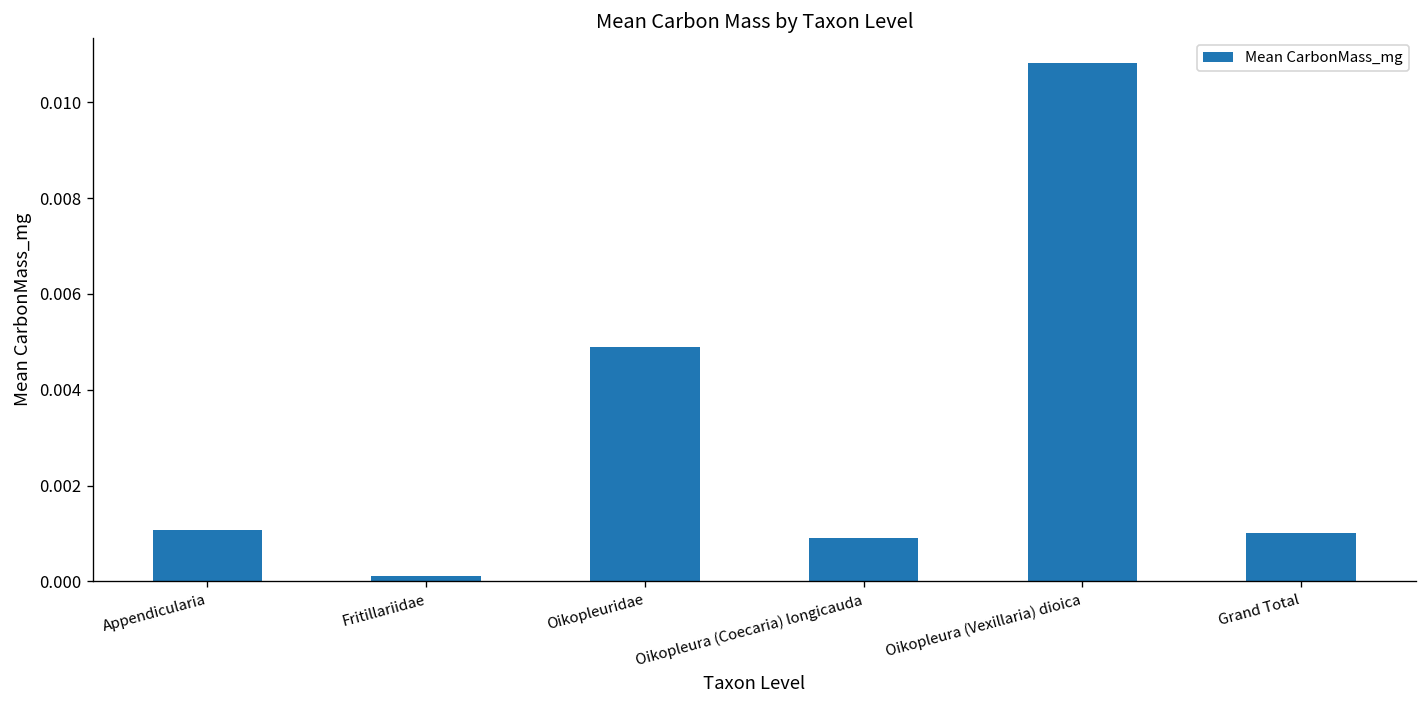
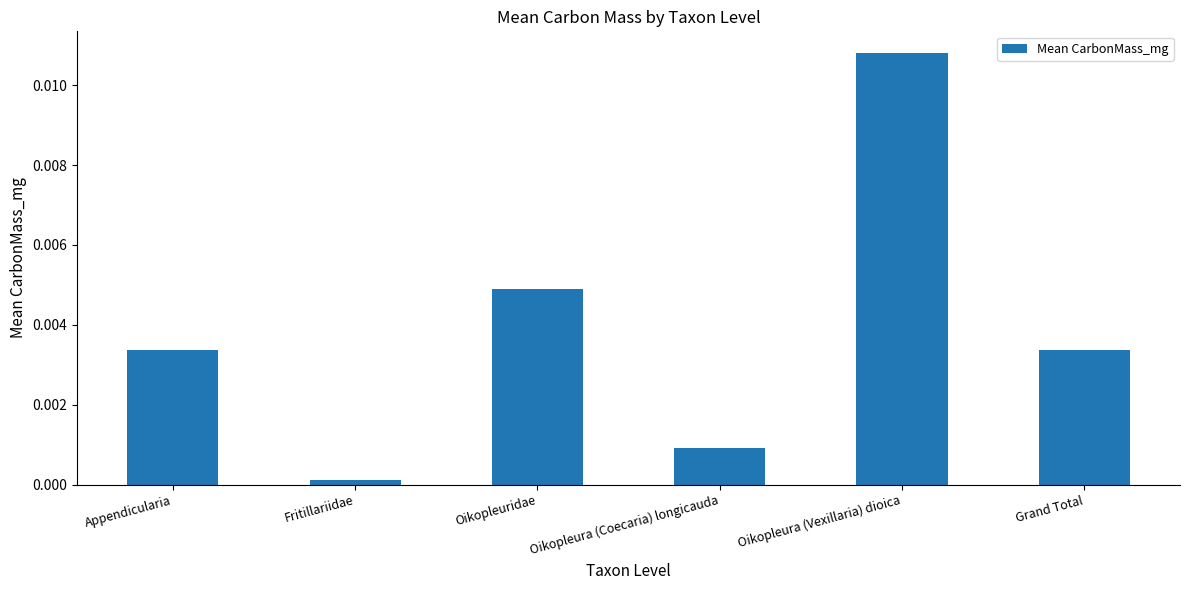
Appendicularia: 0.0011 -> 0.0034
Grand Total: 0.0010 -> 0.0034
